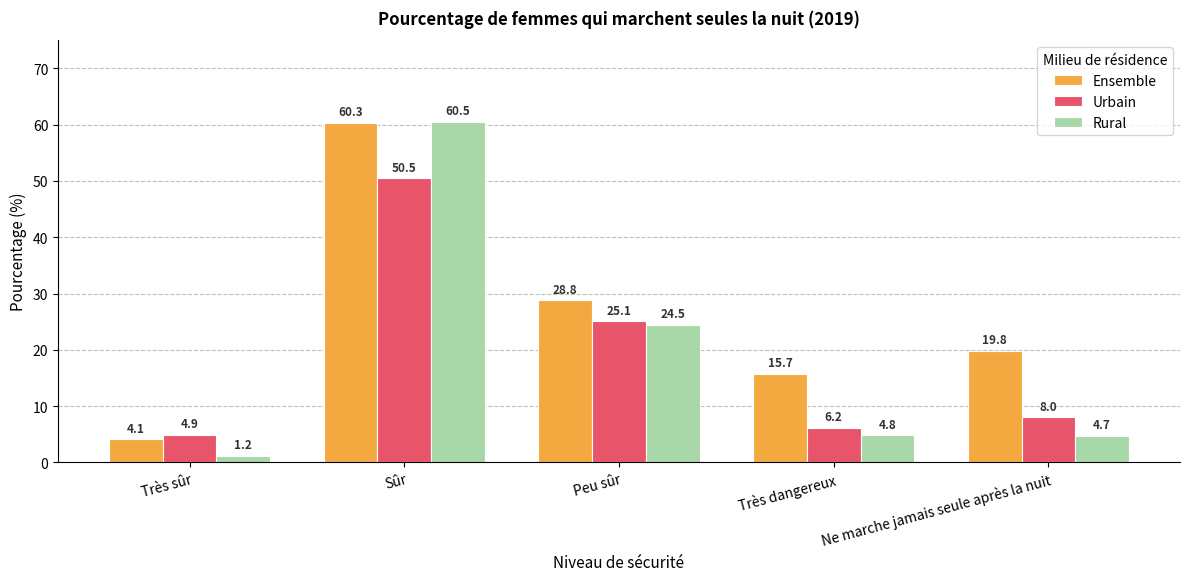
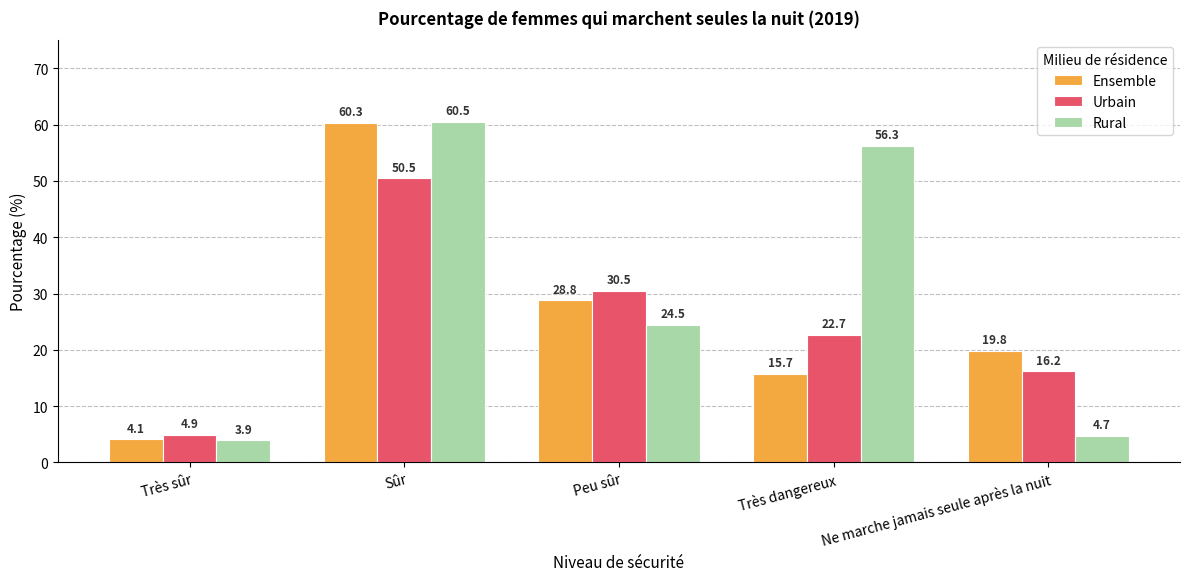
Rural, Très sûr: 1.2 -> 3.9
Urbain, Peu sûr: 25.1 -> 30.5
Urbain, Très dangereux: 6.2 -> 22.7
Rural, Très dangereux: 4.8 -> 56.3
Urbain, Ne marche jamais seule après la nuit: 8.0 -> 16.2
